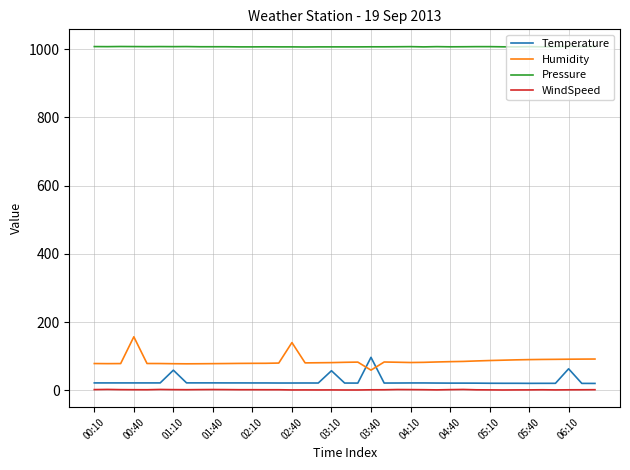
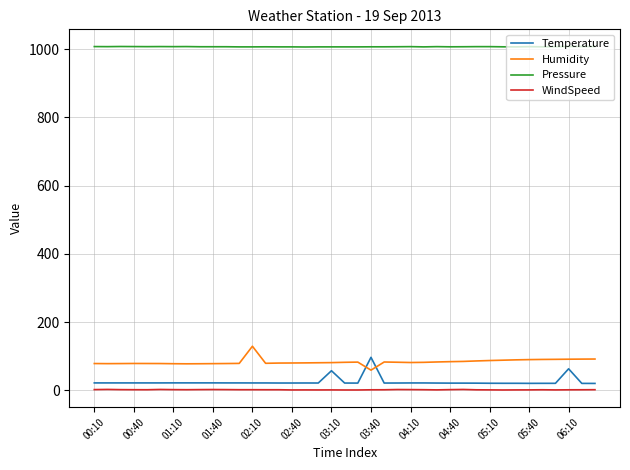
Humidity, 00:40: 160 -> 80
Temperature, 01:10: 60 -> 20
Humidity, 02:10: 80 -> 130
Humidity, 02:40: 140 -> 80
